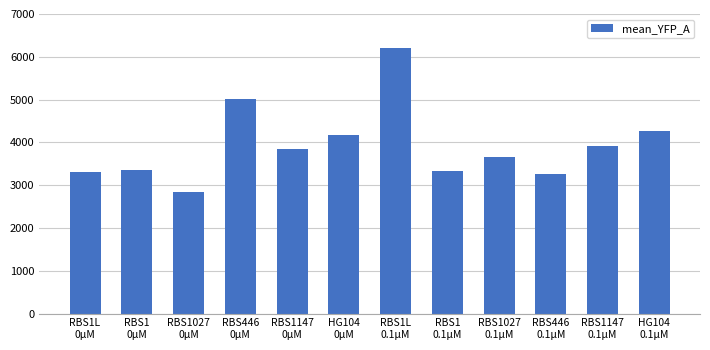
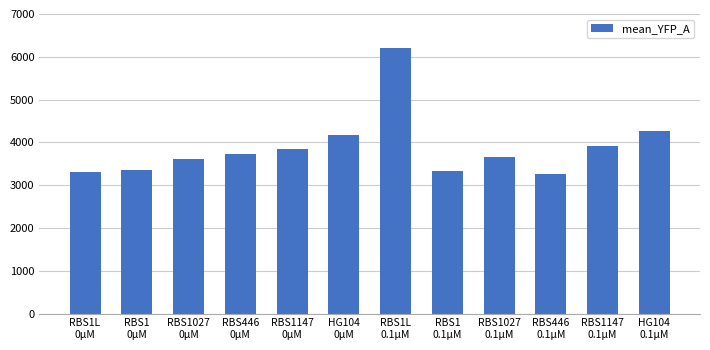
RBS1027 0µM: 2800 -> 3600
RBS446 0µM: 5000 -> 3700
